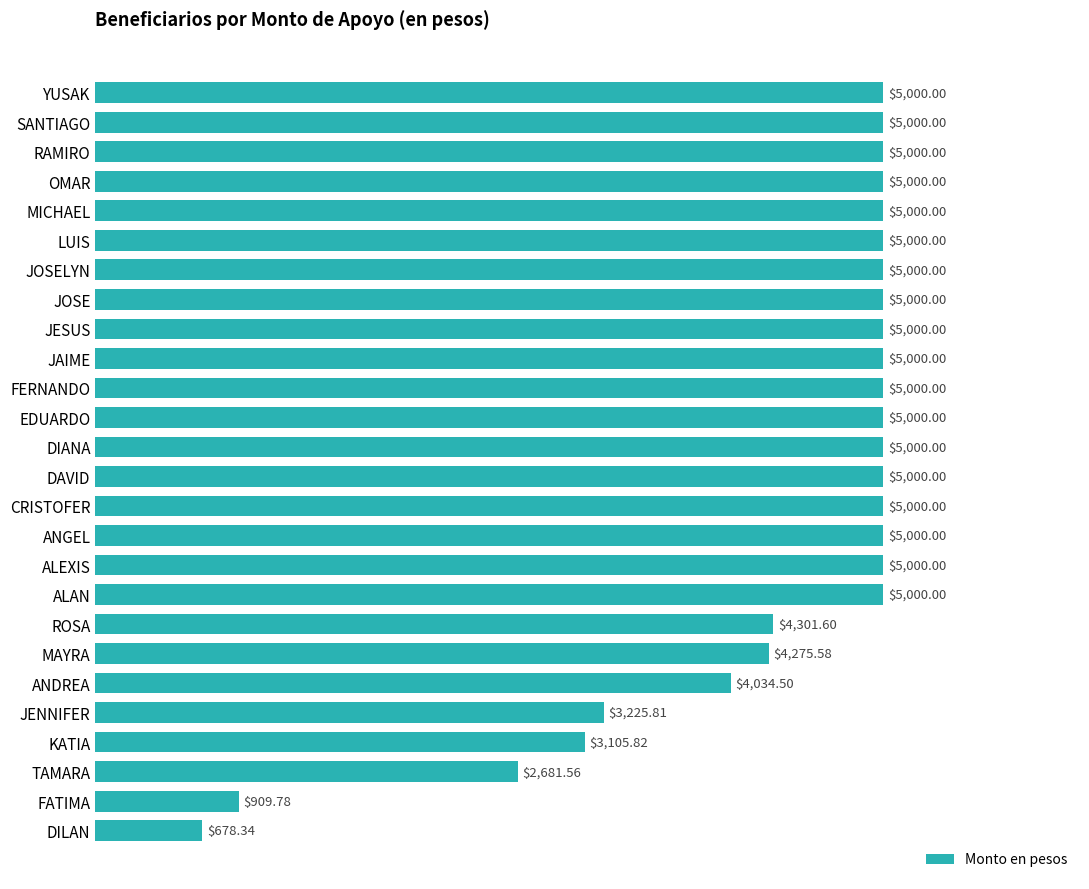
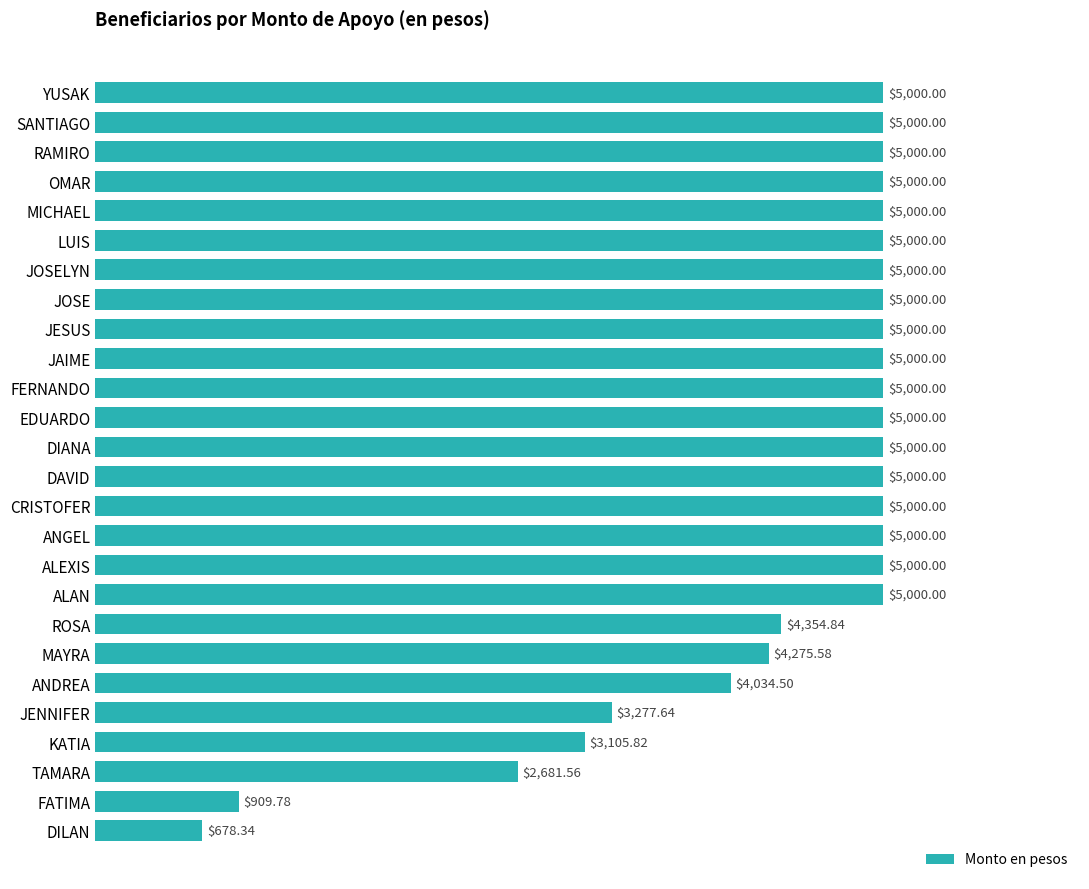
ROSA: $4,301.60 -> $4,354.84
JENNIFER: $3,225.81 -> $3,277.64
